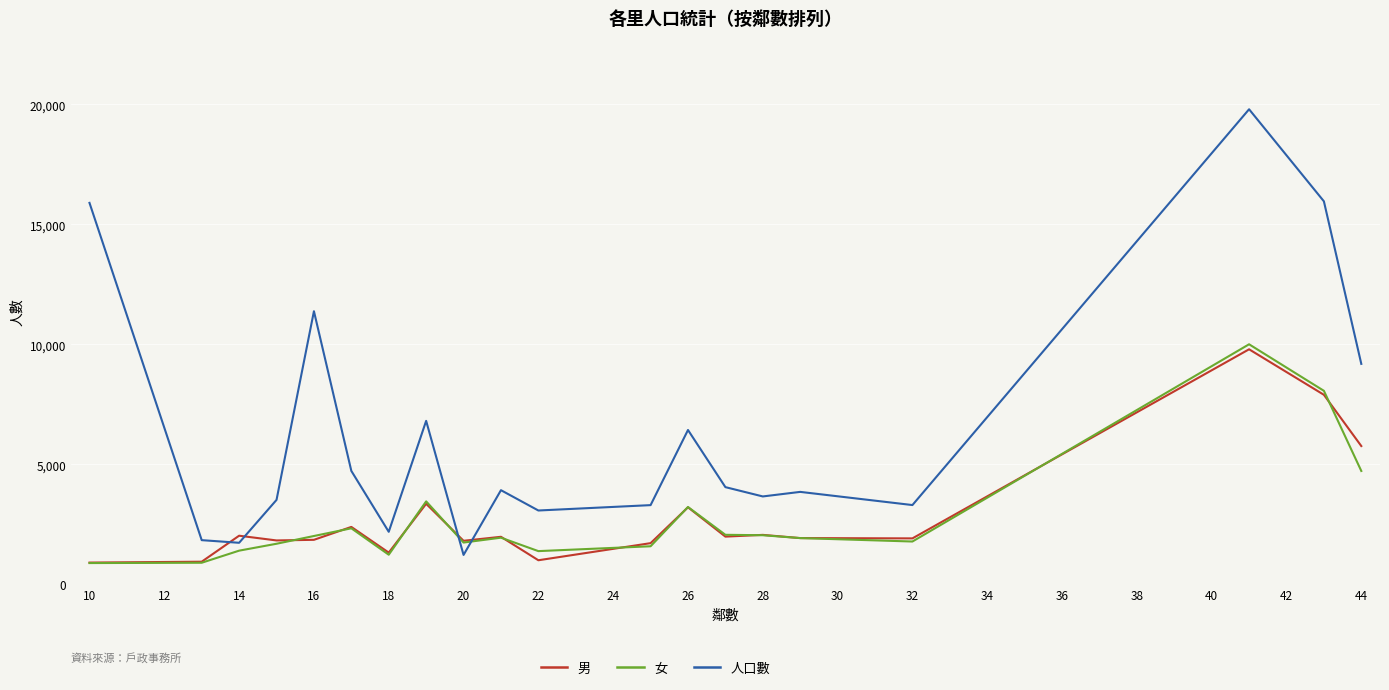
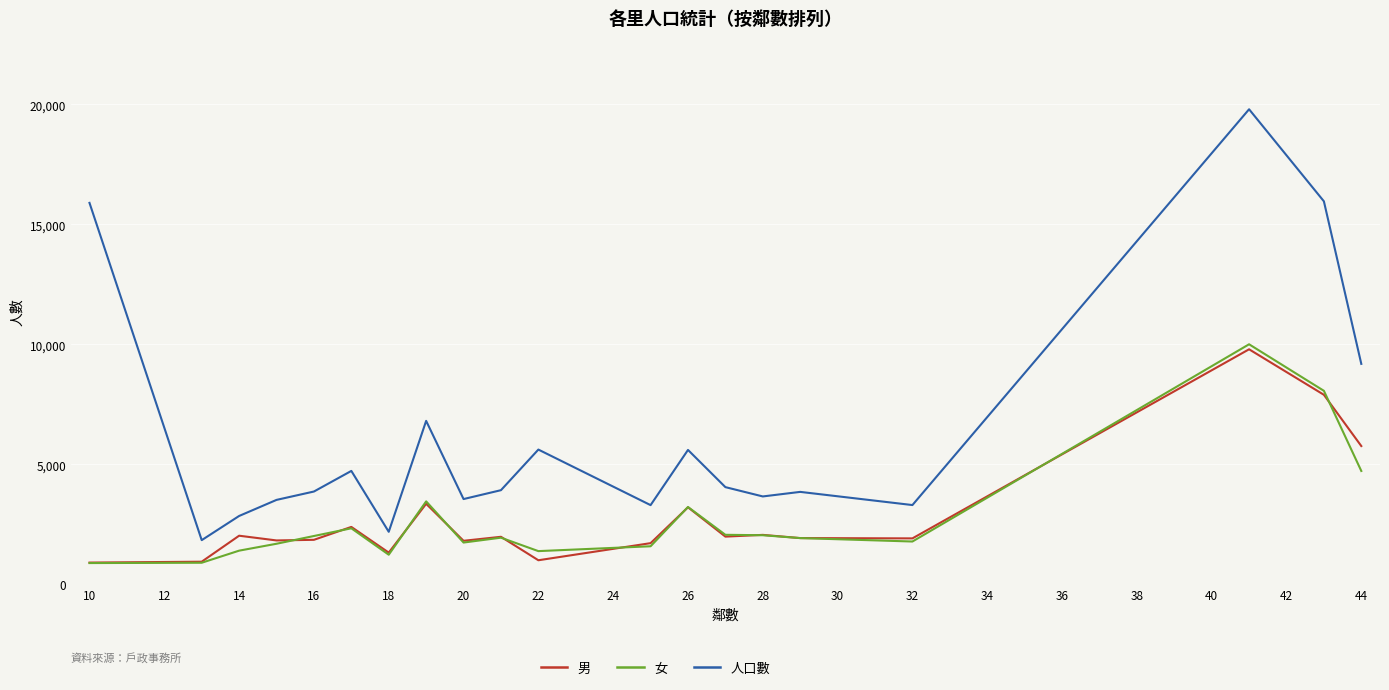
人口數, 14: 1,700 -> 2,800
人口數, 16: 11,400 -> 3,900
人口數, 20: 1,200 -> 3,600
人口數, 22: 3,100 -> 5,600
人口數, 26: 6,400 -> 5,600
